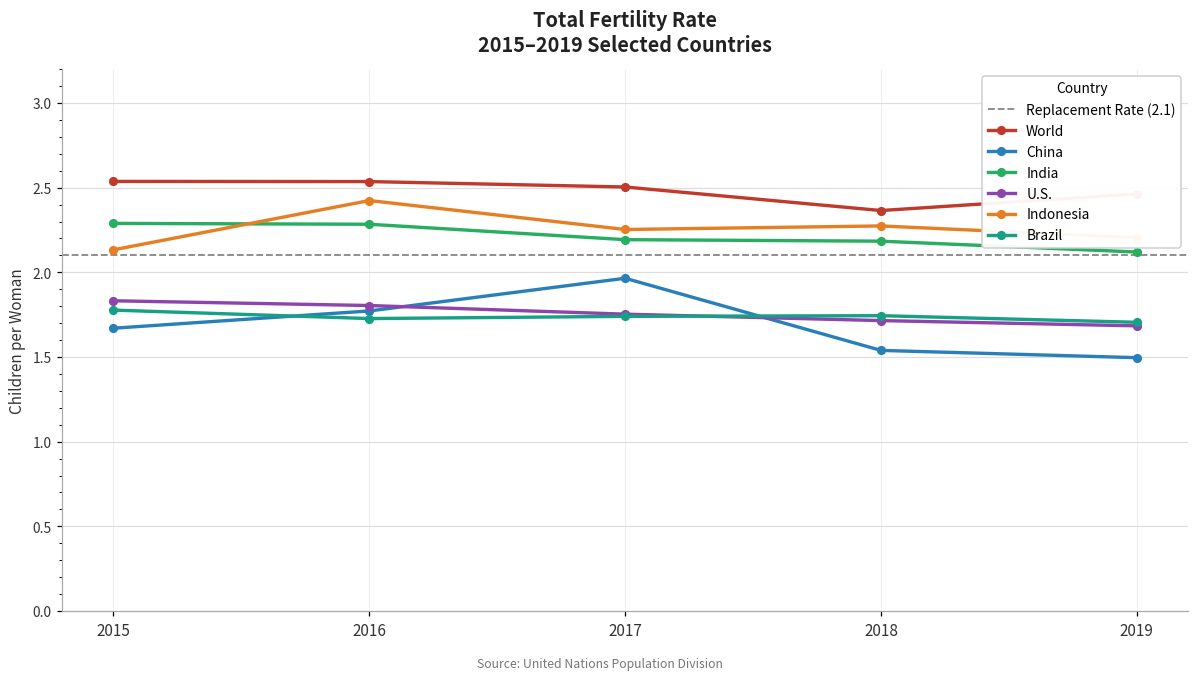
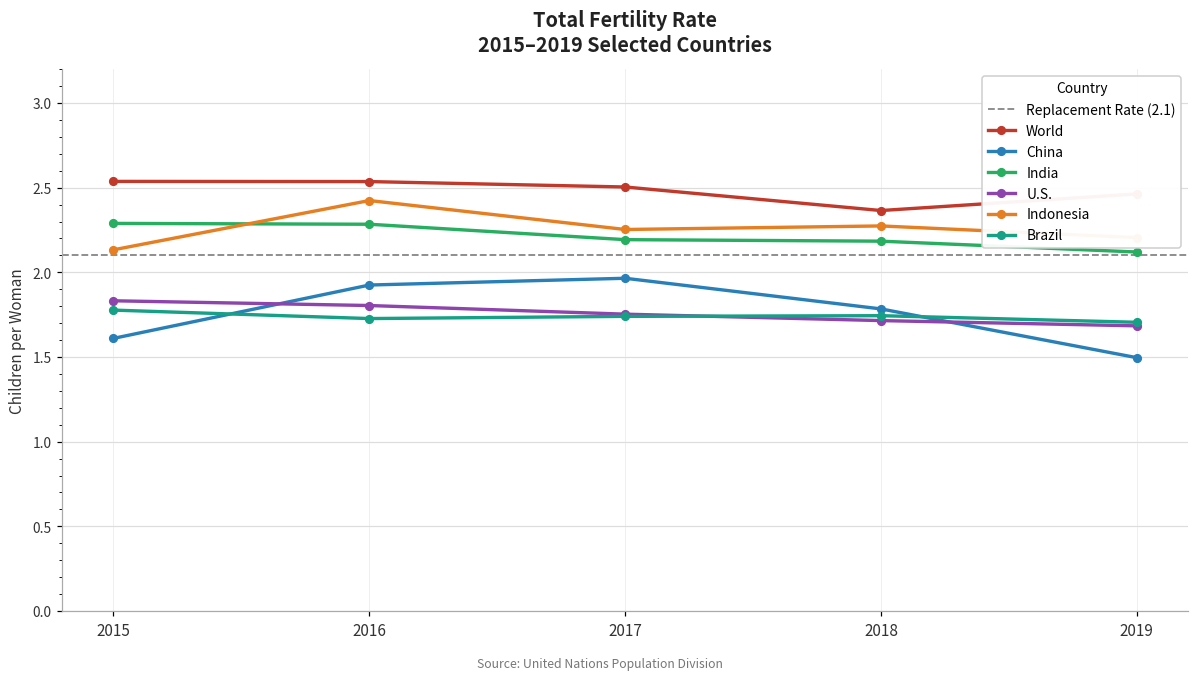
China, 2015: 1.67 -> 1.61
China, 2016: 1.77 -> 1.93
China, 2018: 1.54 -> 1.78
